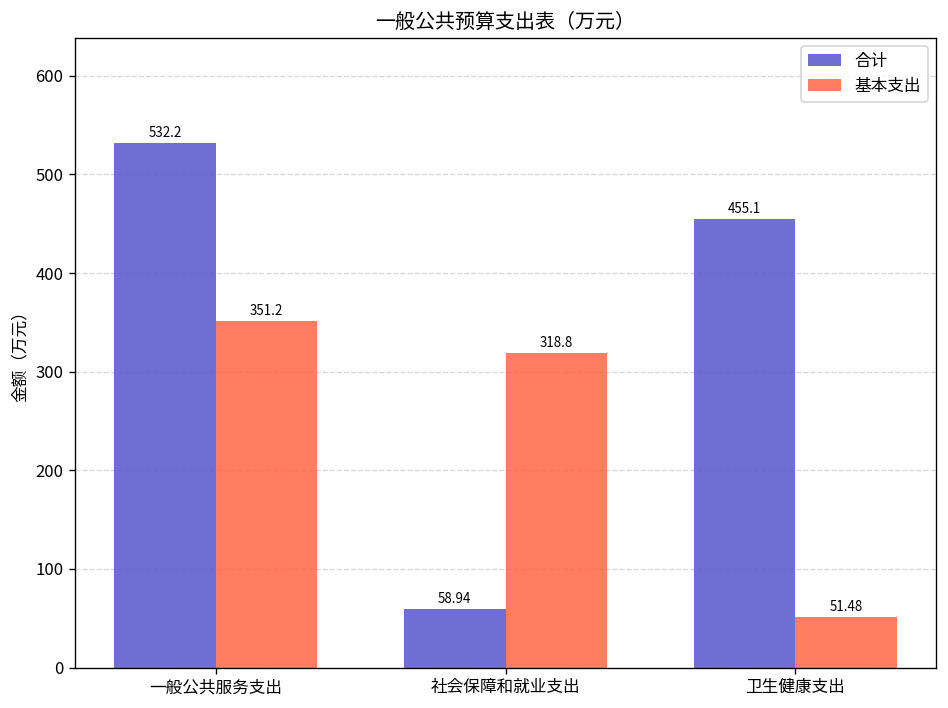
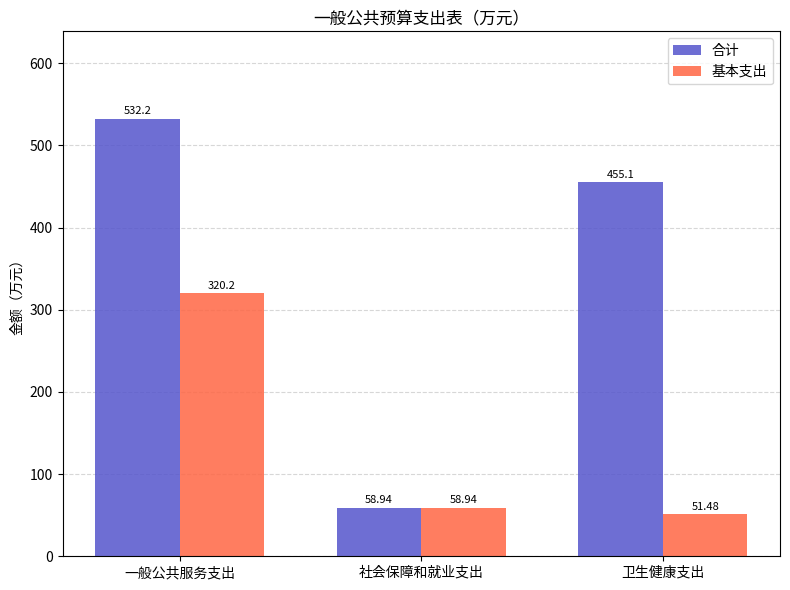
基本支出, 一般公共服务支出: 351.2 -> 320.2
基本支出, 社会保障和就业支出: 318.8 -> 58.94
